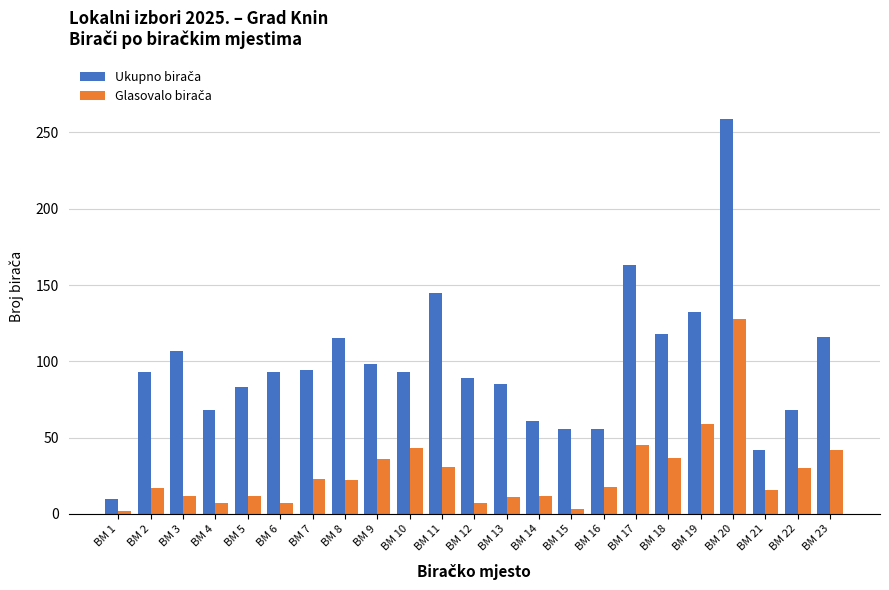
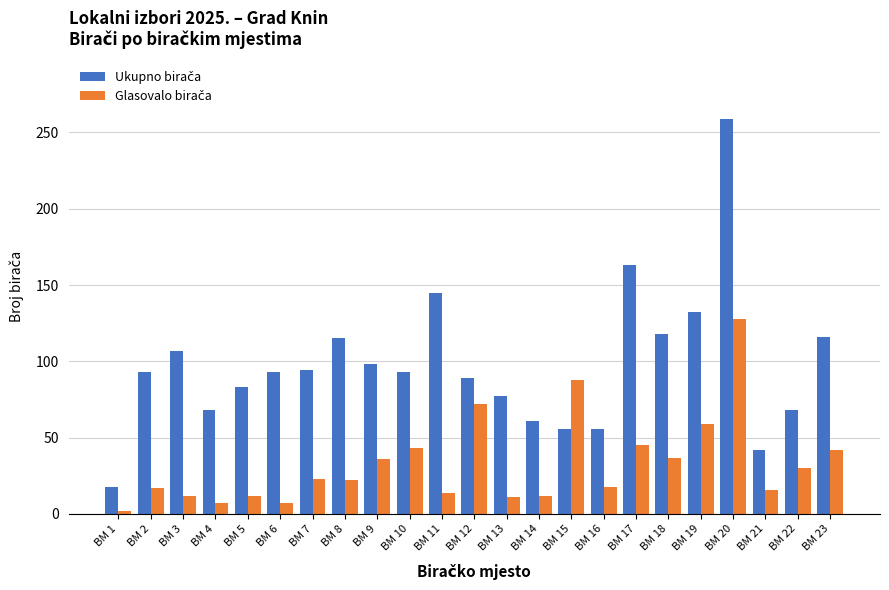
Ukupno birača, BM 1: 10 -> 18
Glasovalo birača, BM 11: 31 -> 14
Glasovalo birača, BM 12: 7 -> 72
Ukupno birača, BM 13: 85 -> 77
Glasovalo birača, BM 15: 3 -> 88
